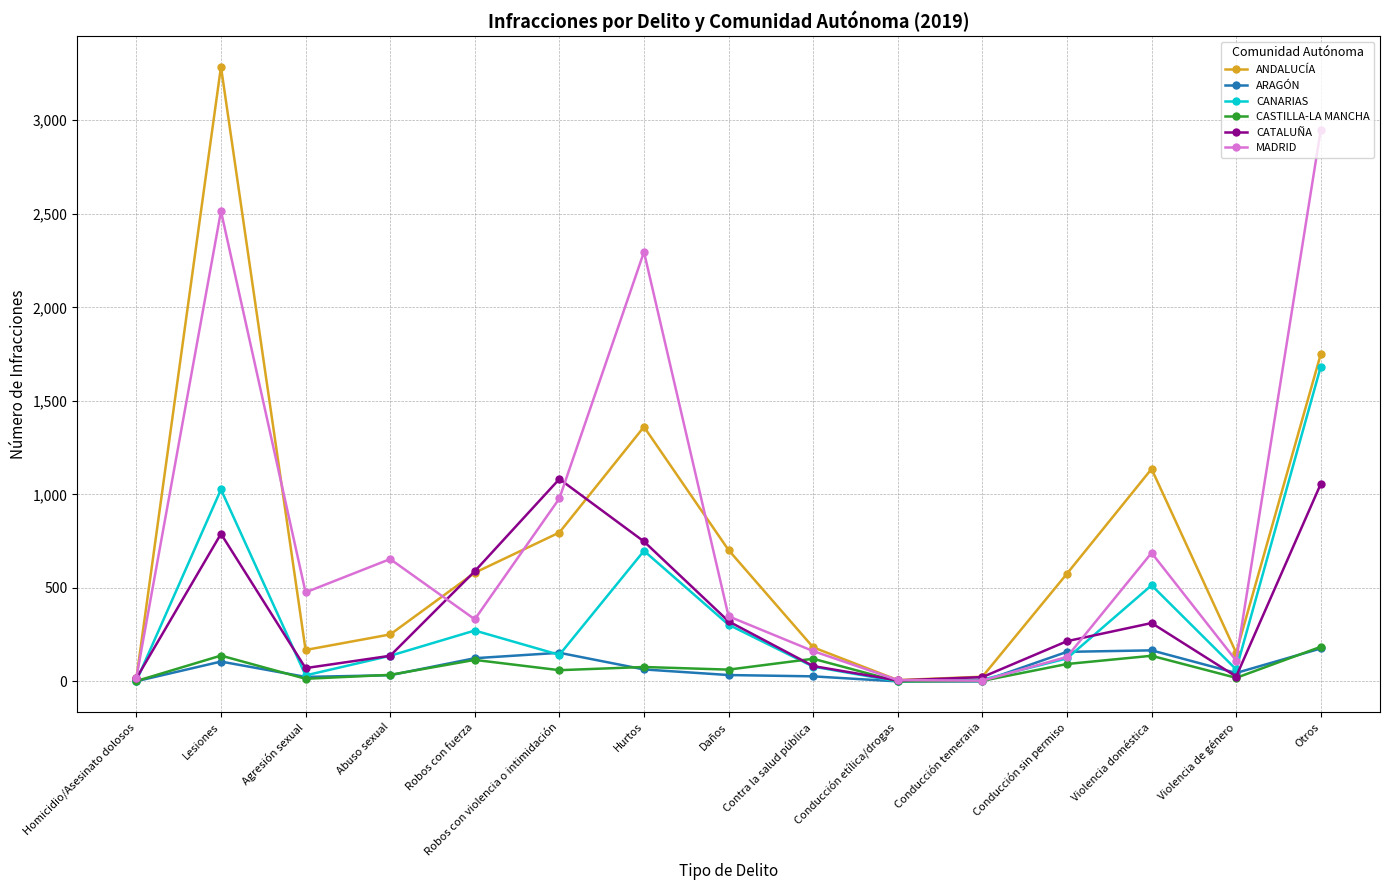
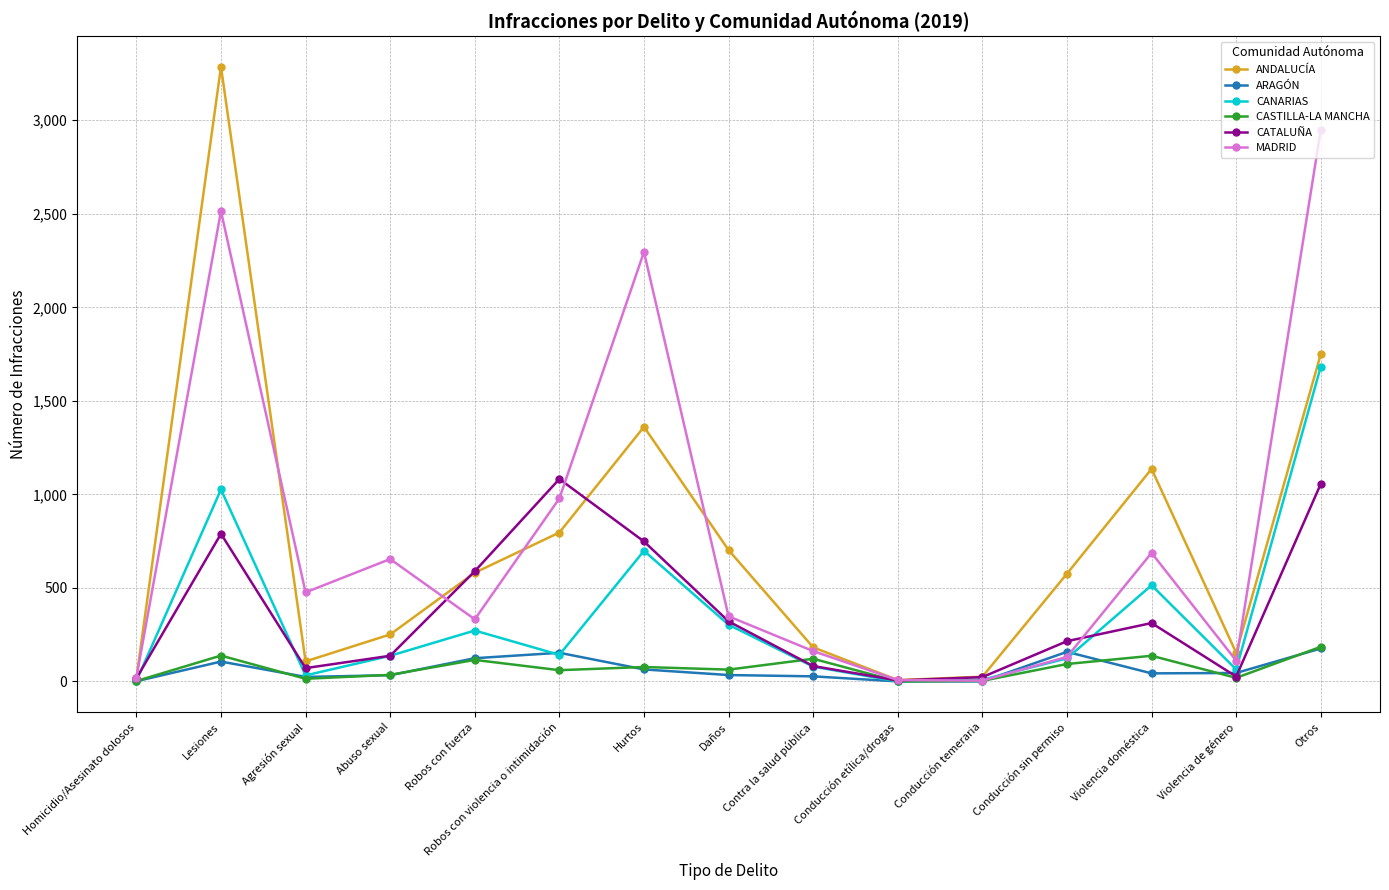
ANDALUCÍA, Agresión sexual: 170 -> 110
ARAGÓN, Violencia doméstica: 170 -> 40
